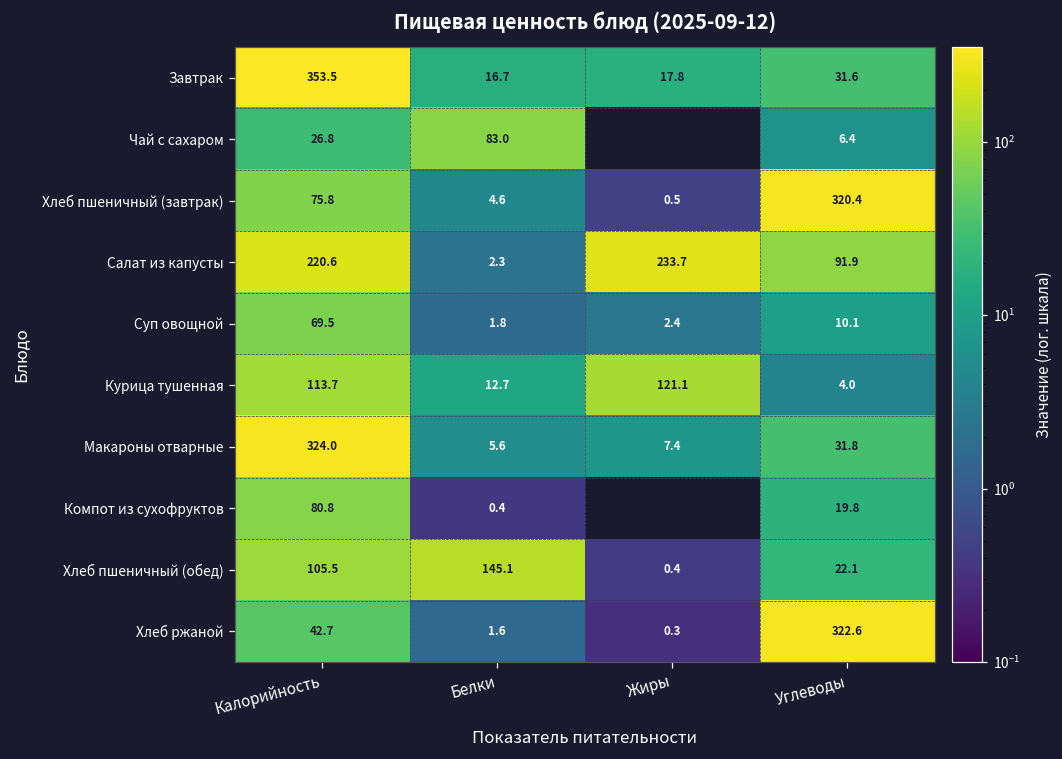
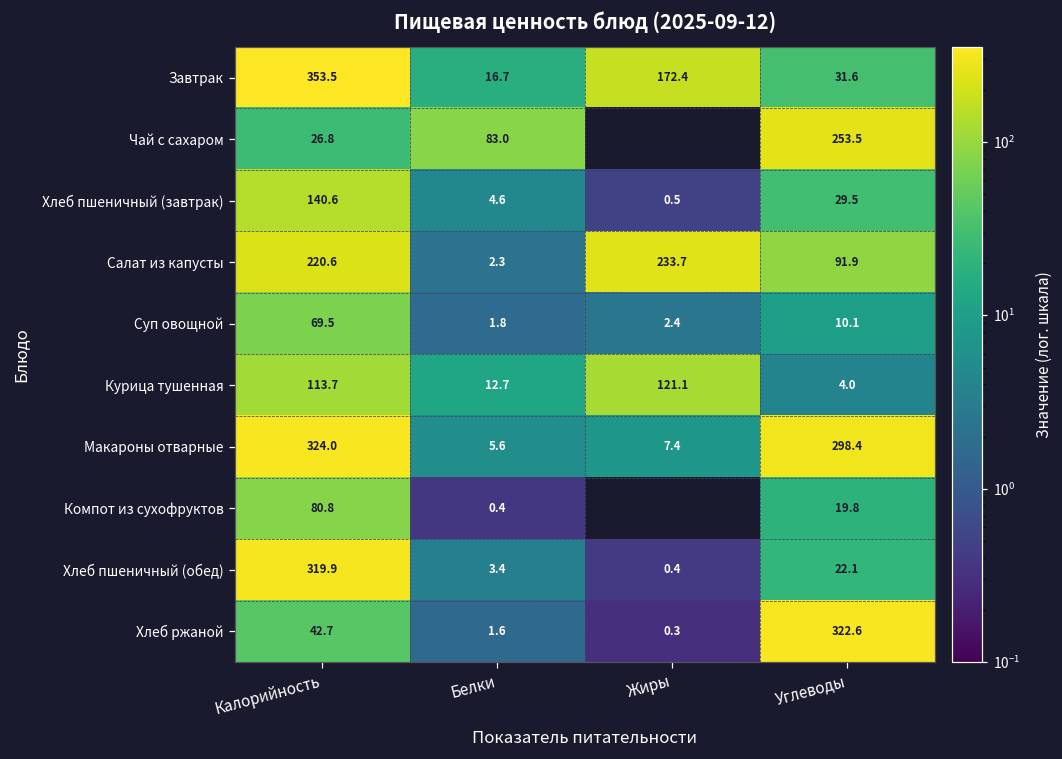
Завтрак, Жиры: 17.8 -> 172.4
Чай с сахаром, Углеводы: 6.4 -> 253.5
Хлеб пшеничный (завтрак), Калорийность: 75.8 -> 140.6
Хлеб пшеничный (завтрак), Углеводы: 320.4 -> 29.5
Макароны отварные, Углеводы: 31.8 -> 298.4
Хлеб пшеничный (обед), Калорийность: 105.5 -> 319.9
Хлеб пшеничный (обед), Белки: 145.1 -> 3.4
